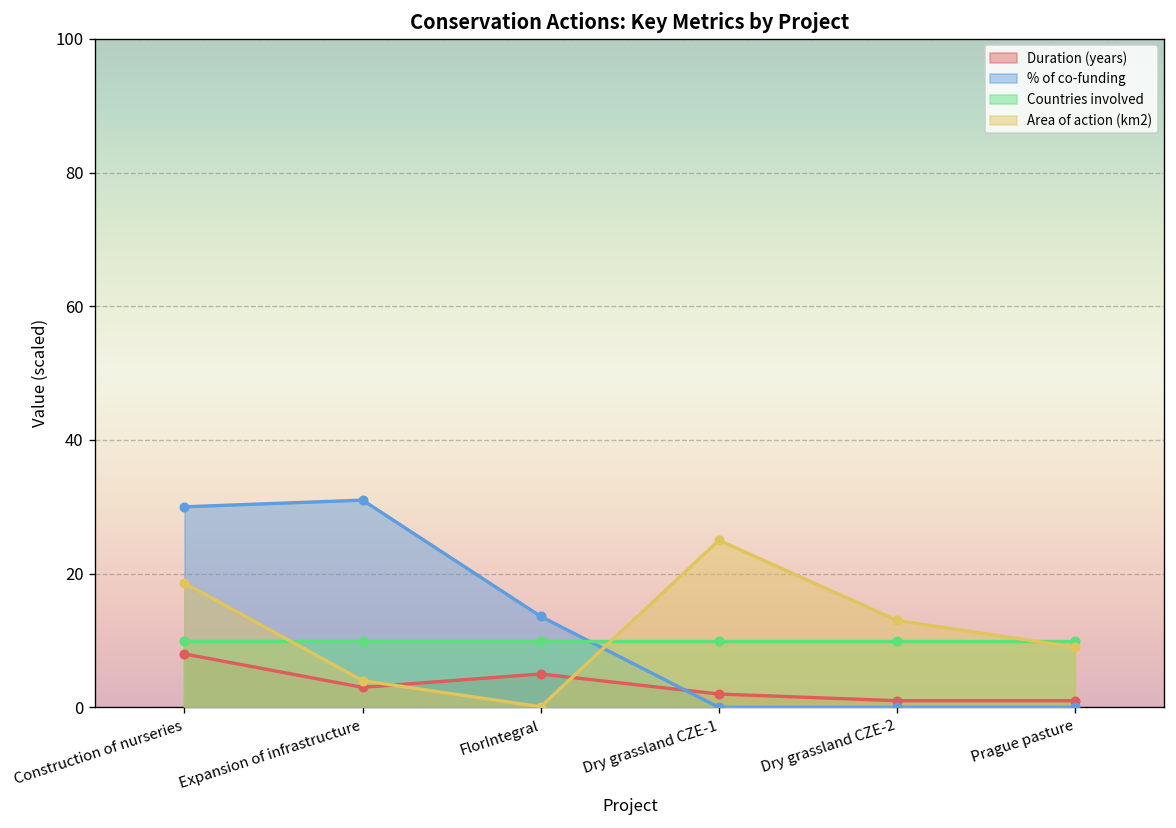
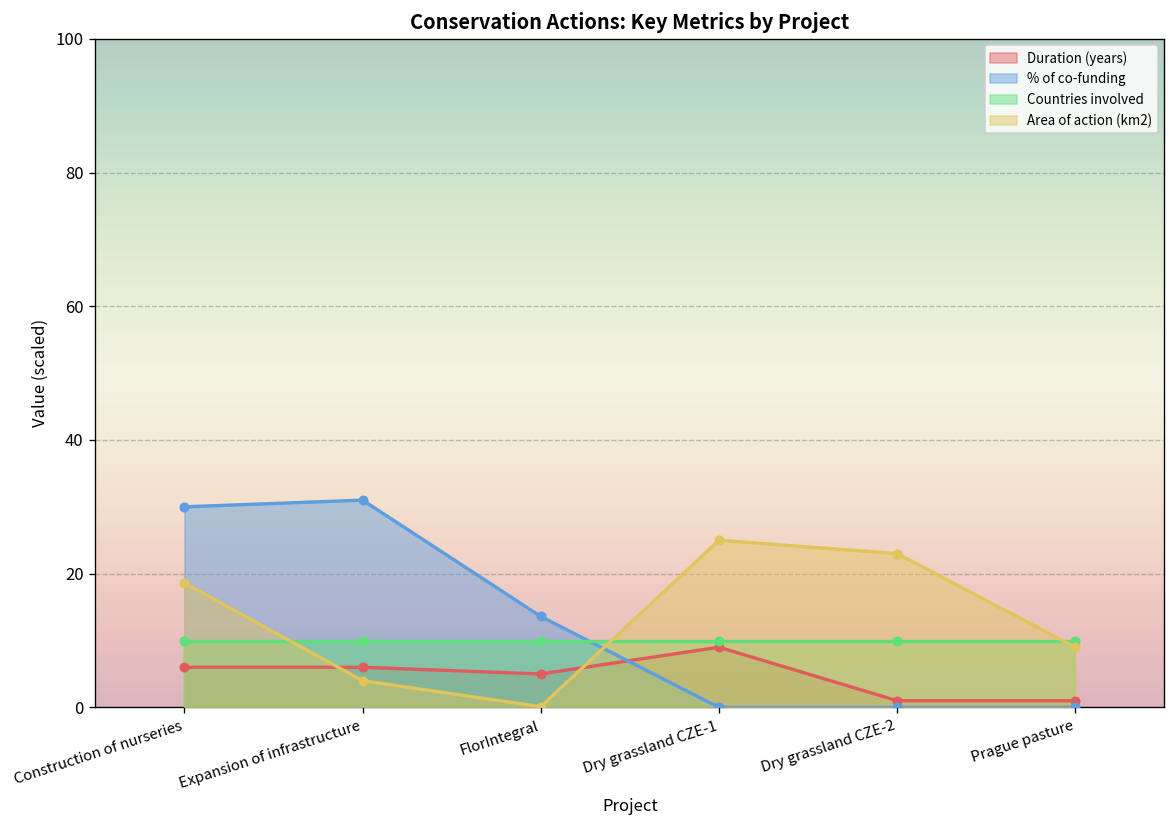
Duration (years), Construction of nurseries: 8 -> 6
Duration (years), Expansion of infrastructure: 3 -> 6
Duration (years), Dry grassland CZE-1: 2 -> 9
Area of action (km2), Dry grassland CZE-2: 13 -> 23
